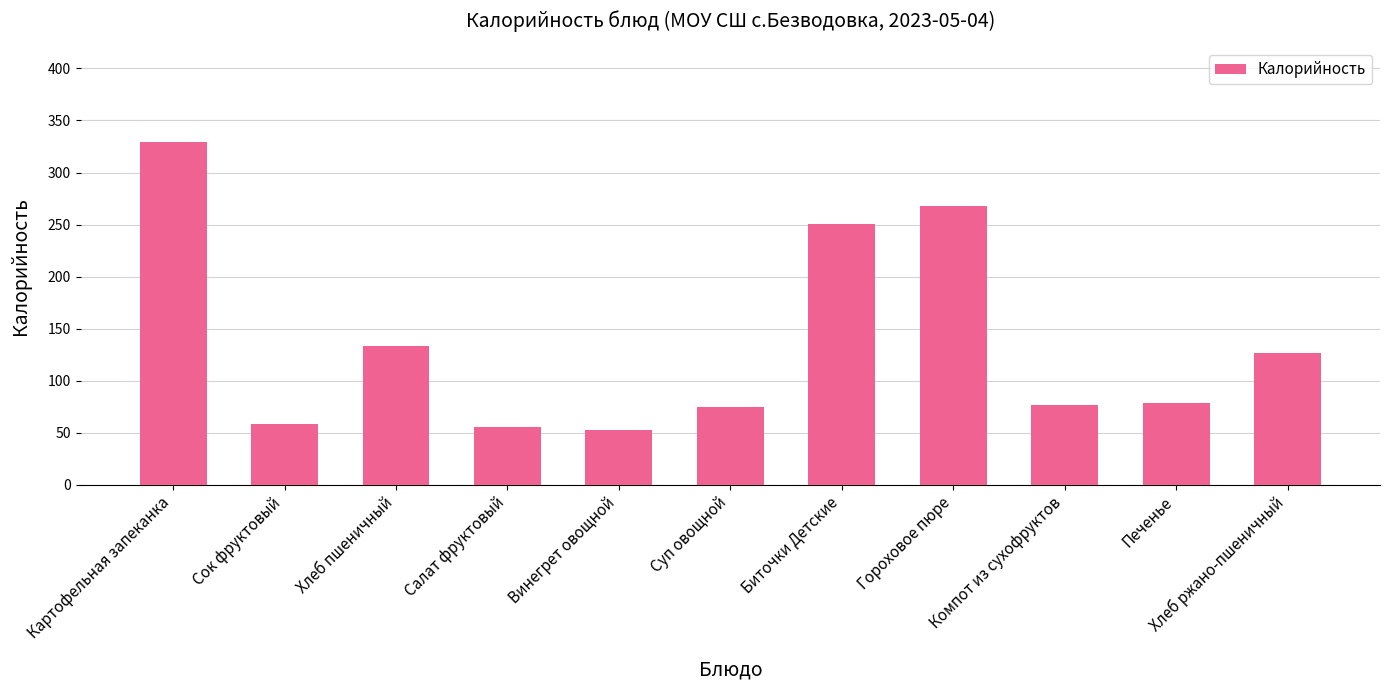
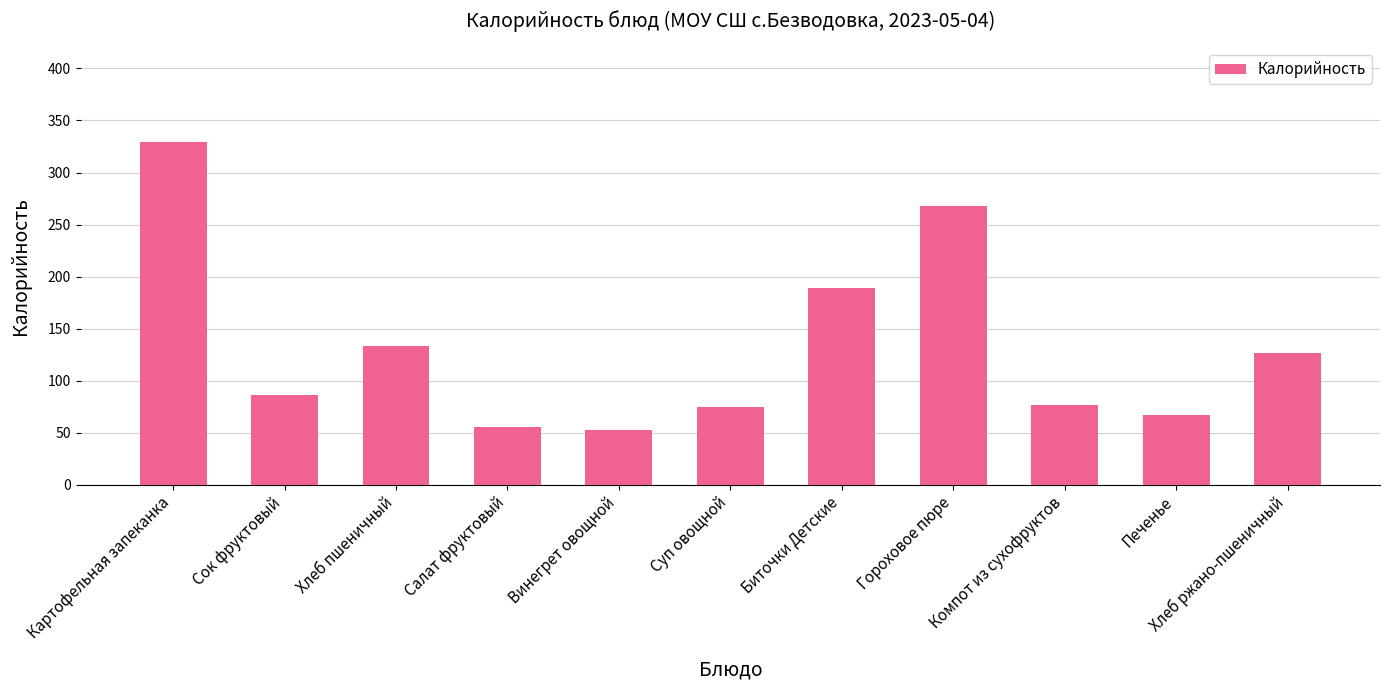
Сок фруктовый: 59 -> 86
Биточки Детские: 251 -> 189
Печенье: 79 -> 67
